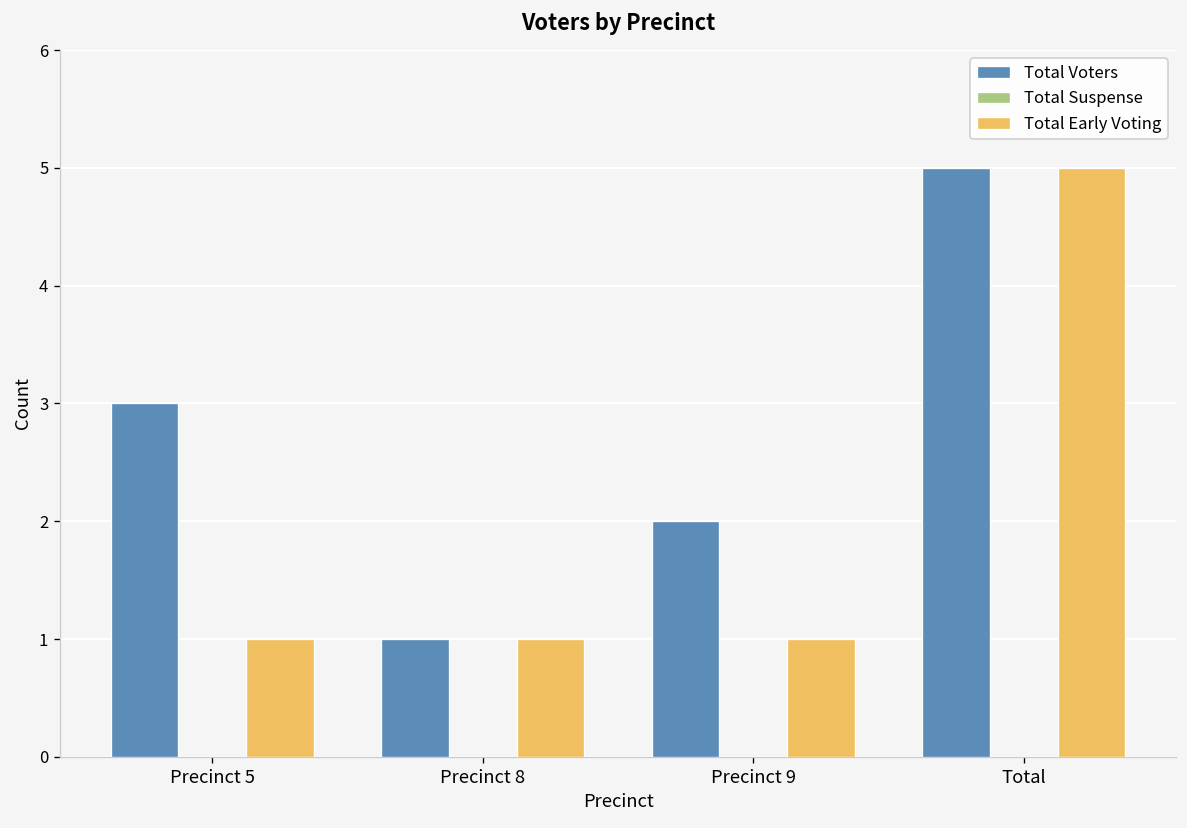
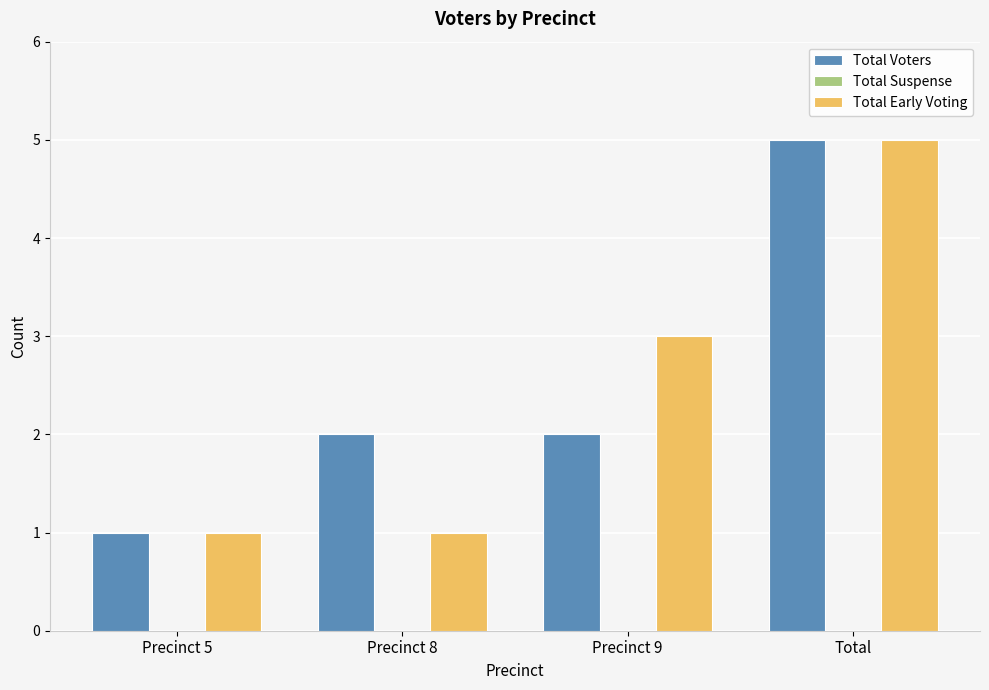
Total Voters, Precinct 5: 3 -> 1
Total Voters, Precinct 8: 1 -> 2
Total Early Voting, Precinct 9: 1 -> 3
